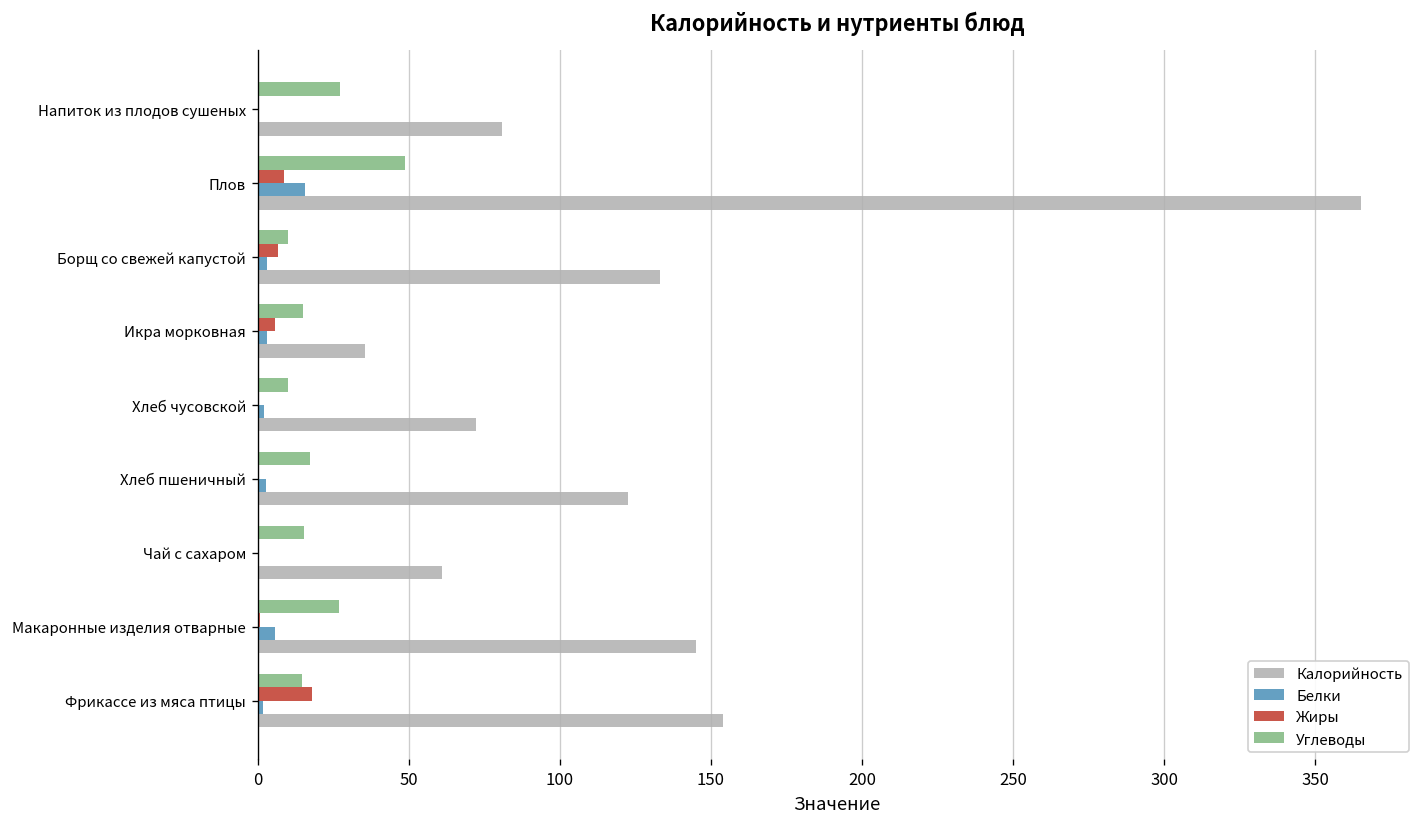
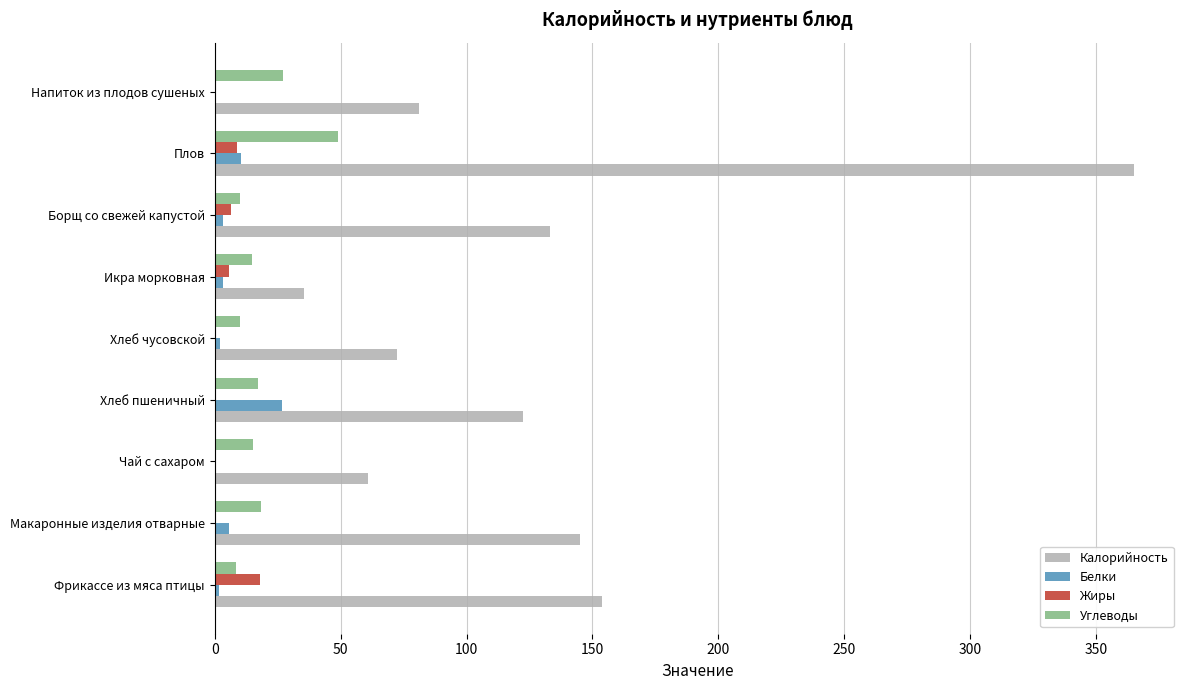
Белки, Плов: 16 -> 10
Белки, Хлеб пшеничный: 3 -> 27
Углеводы, Макаронные изделия отварные: 27 -> 18
Углеводы, Фрикассе из мяса птицы: 15 -> 8
